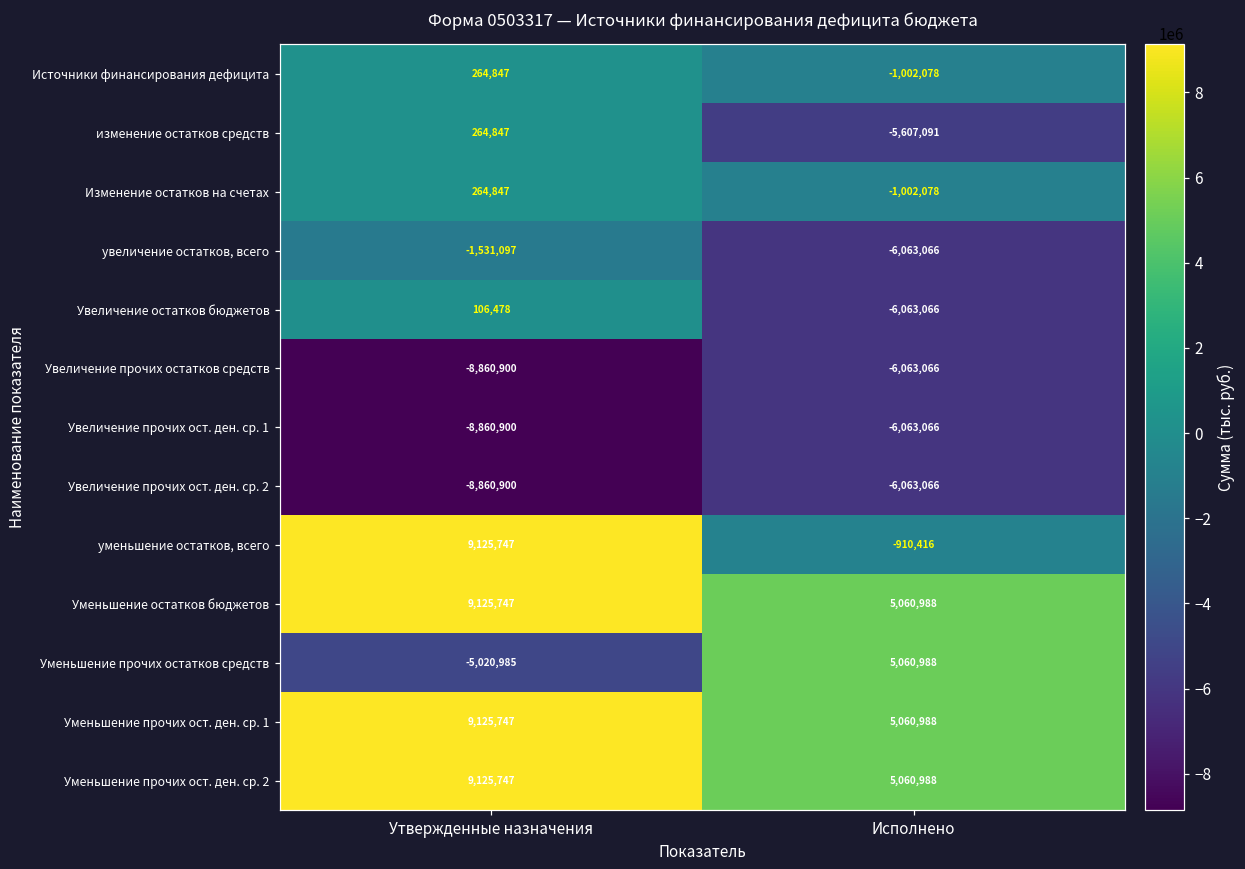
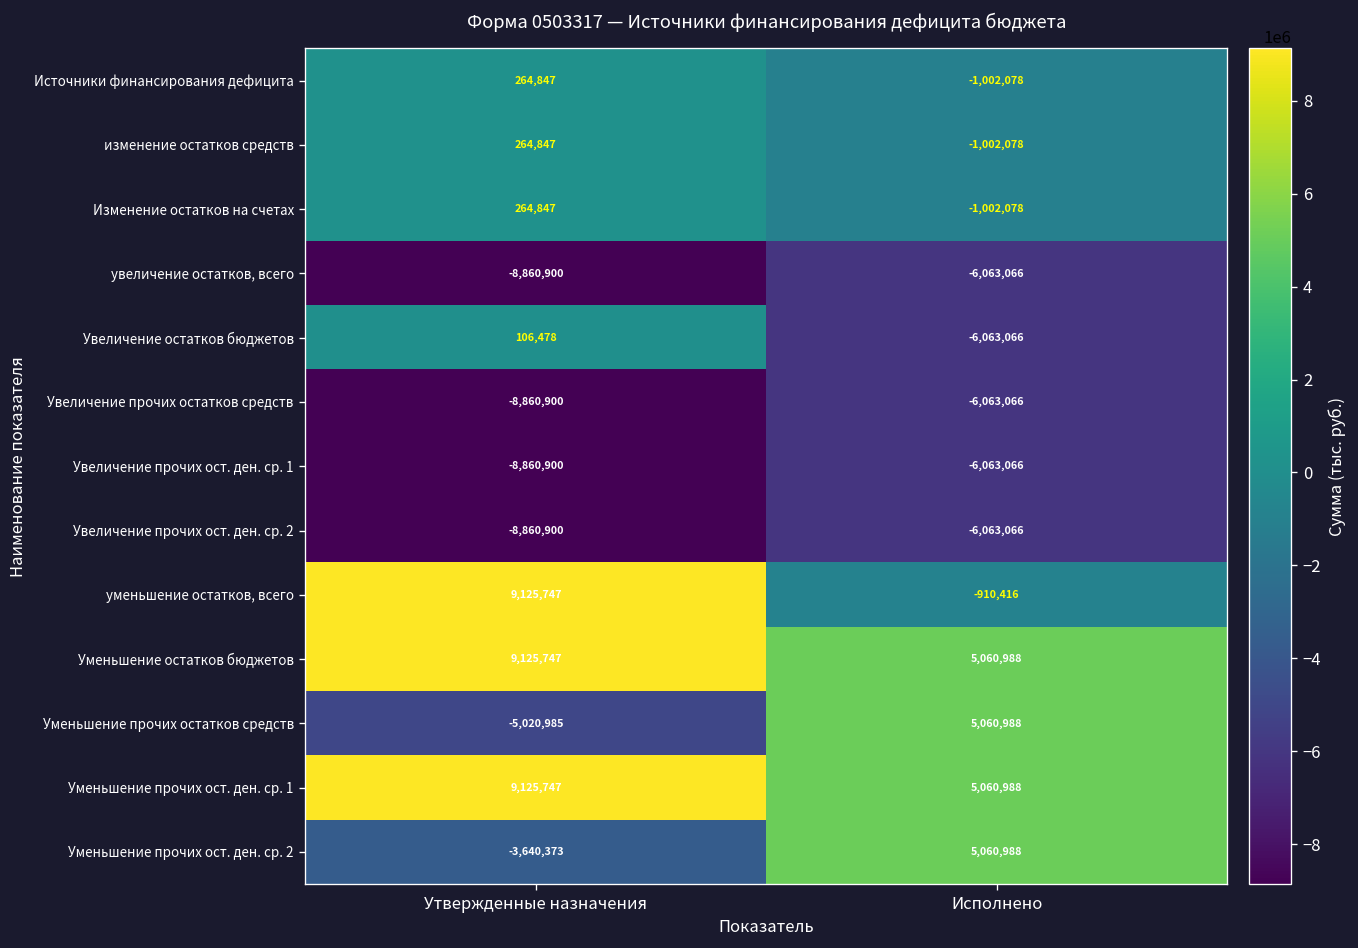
изменение остатков средств, Исполнено: -5,607,091 -> -1,002,078
увеличение остатков, всего, Утвержденные назначения: -1,531,097 -> -8,860,900
Уменьшение прочих ост. ден. ср. 2, Утвержденные назначения: 9,125,747 -> -3,640,373
